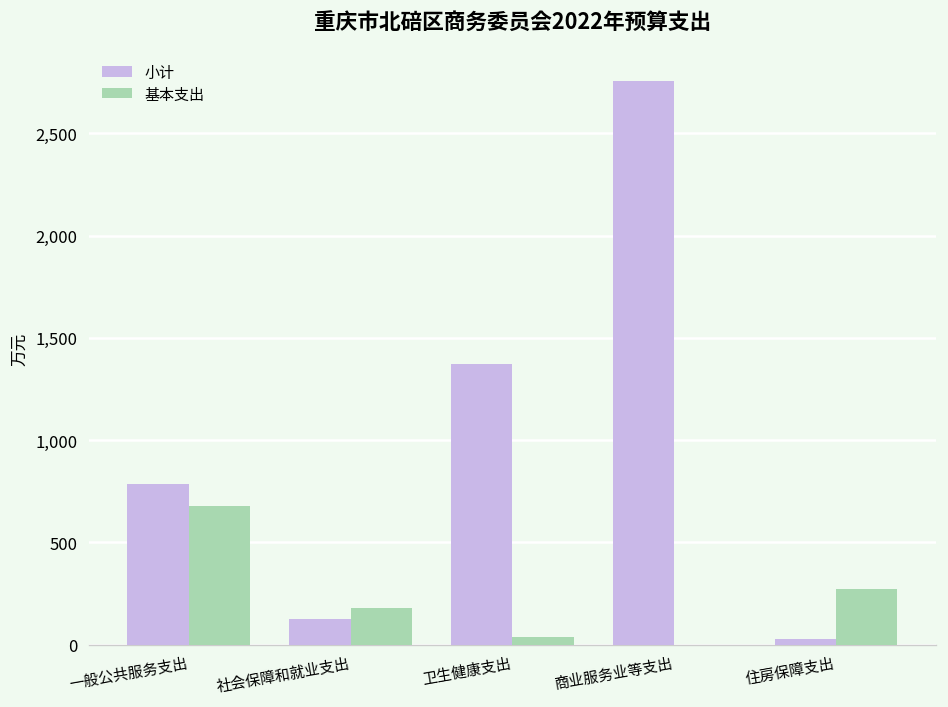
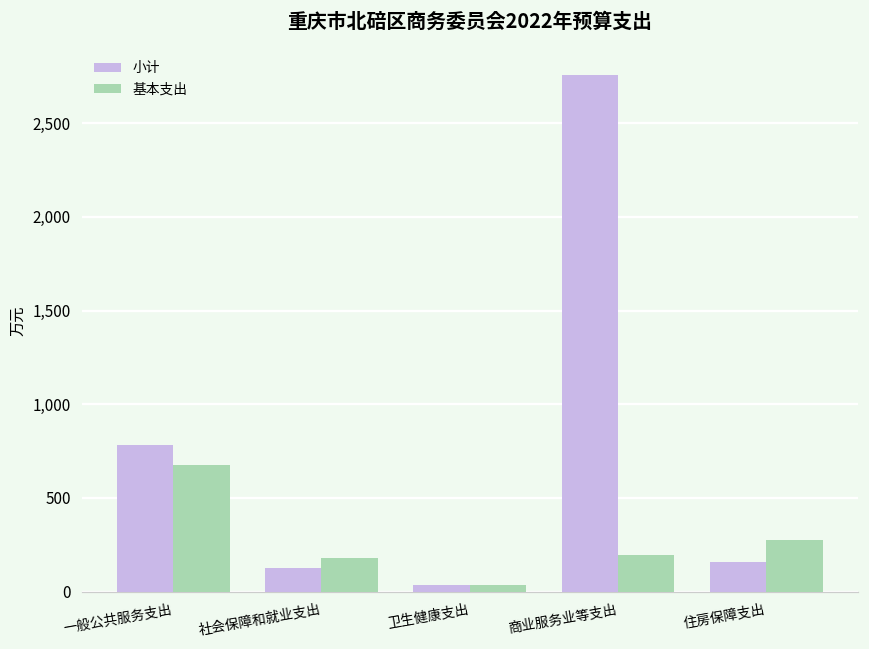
小计, 卫生健康支出: 1,370 -> 40
基本支出, 商业服务业等支出: 0 -> 200
小计, 住房保障支出: 30 -> 160
